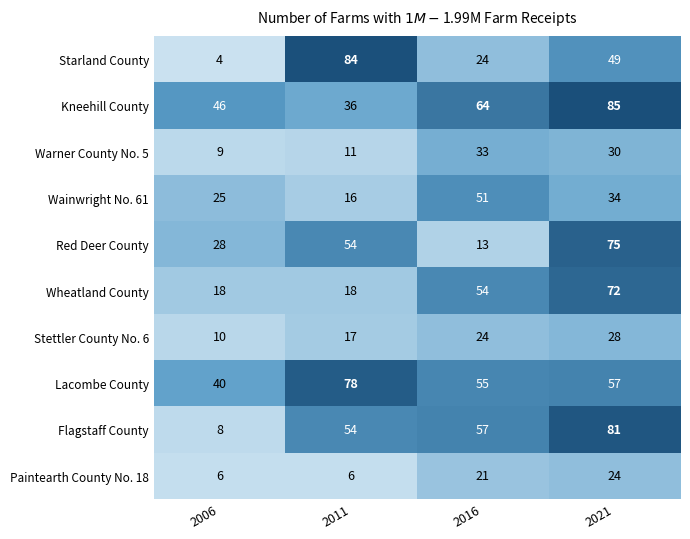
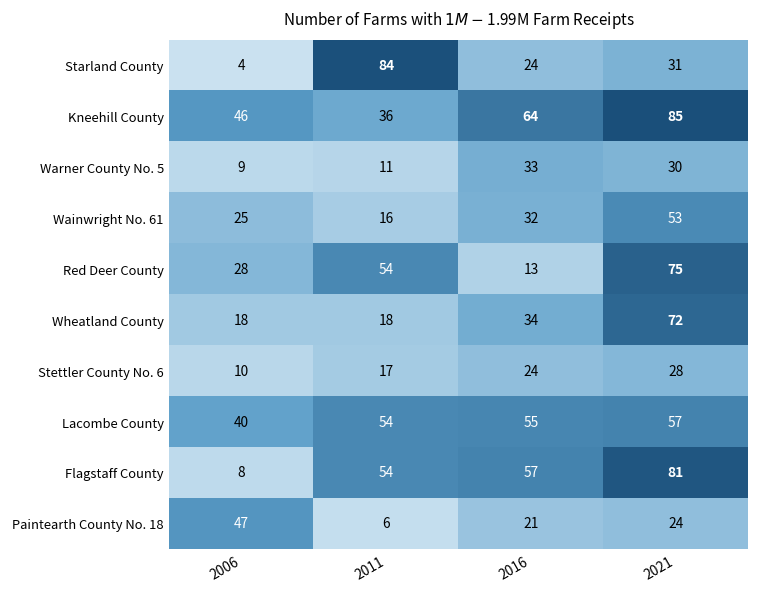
Starland County, 2021: 49 -> 31
Wainwright No. 61, 2016: 51 -> 32
Wainwright No. 61, 2021: 34 -> 53
Wheatland County, 2016: 54 -> 34
Lacombe County, 2011: 78 -> 54
Paintearth County No. 18, 2006: 6 -> 47
